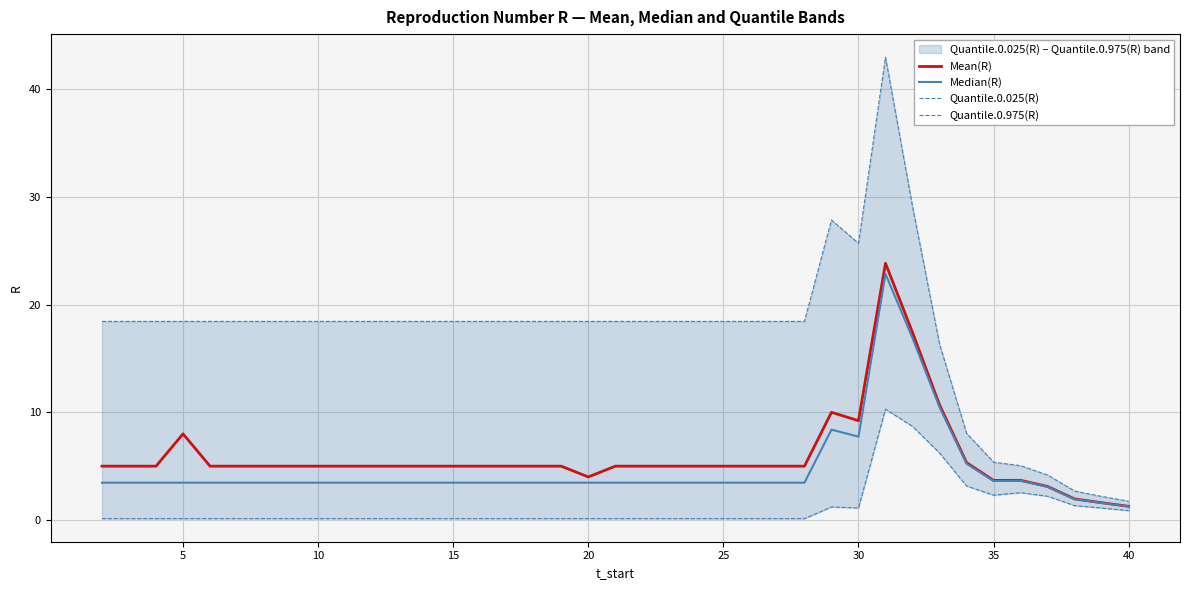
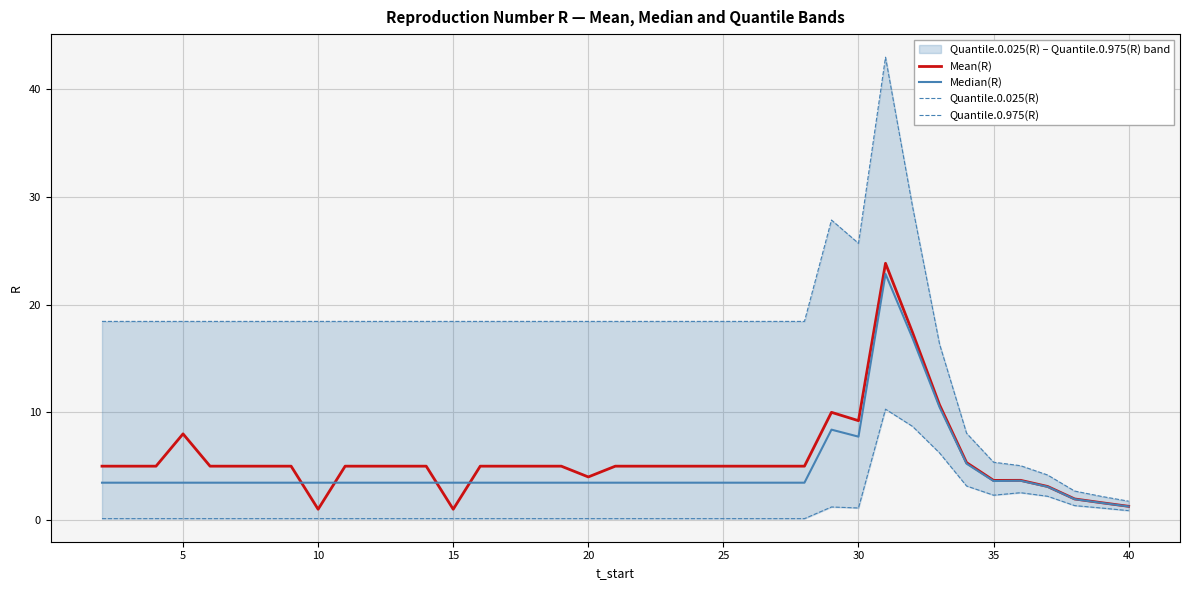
Mean(R), 10: 5 -> 1
Mean(R), 15: 5 -> 1
